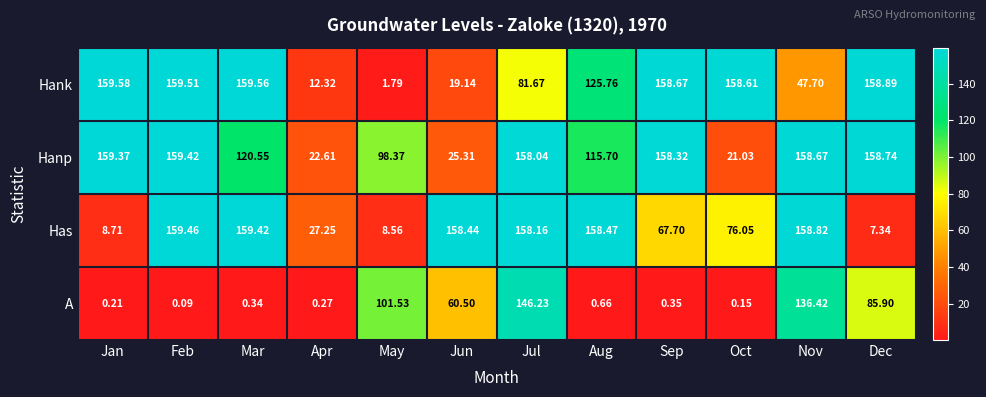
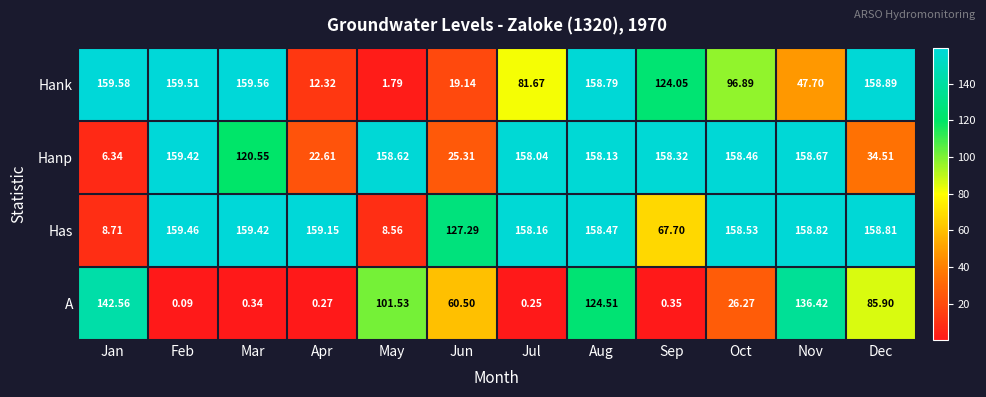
Hank, Aug: 125.76 -> 158.79
Hank, Sep: 158.67 -> 124.05
Hank, Oct: 158.61 -> 96.89
Hanp, Jan: 159.37 -> 6.34
Hanp, May: 98.37 -> 158.62
Hanp, Aug: 115.70 -> 158.13
Hanp, Oct: 21.03 -> 158.46
Hanp, Dec: 158.74 -> 34.51
Has, Apr: 27.25 -> 159.15
Has, Jun: 158.44 -> 127.29
Has, Oct: 76.05 -> 158.53
Has, Dec: 7.34 -> 158.81
A, Jan: 0.21 -> 142.56
A, Jul: 146.23 -> 0.25
A, Aug: 0.66 -> 124.51
A, Oct: 0.15 -> 26.27
